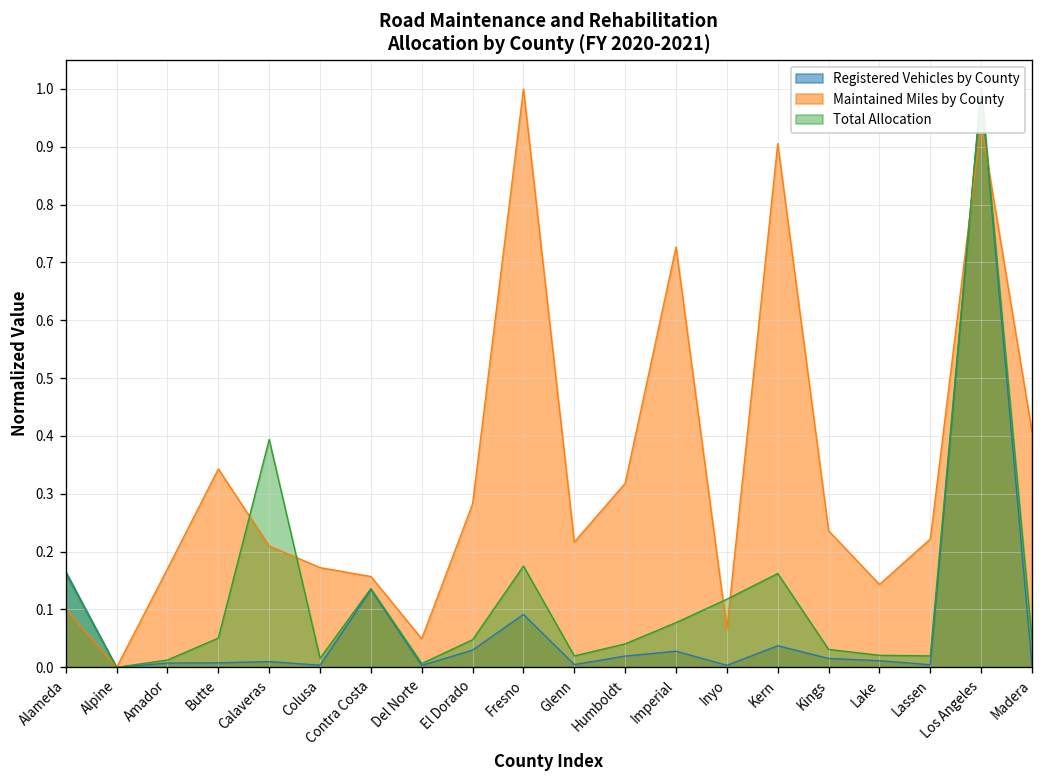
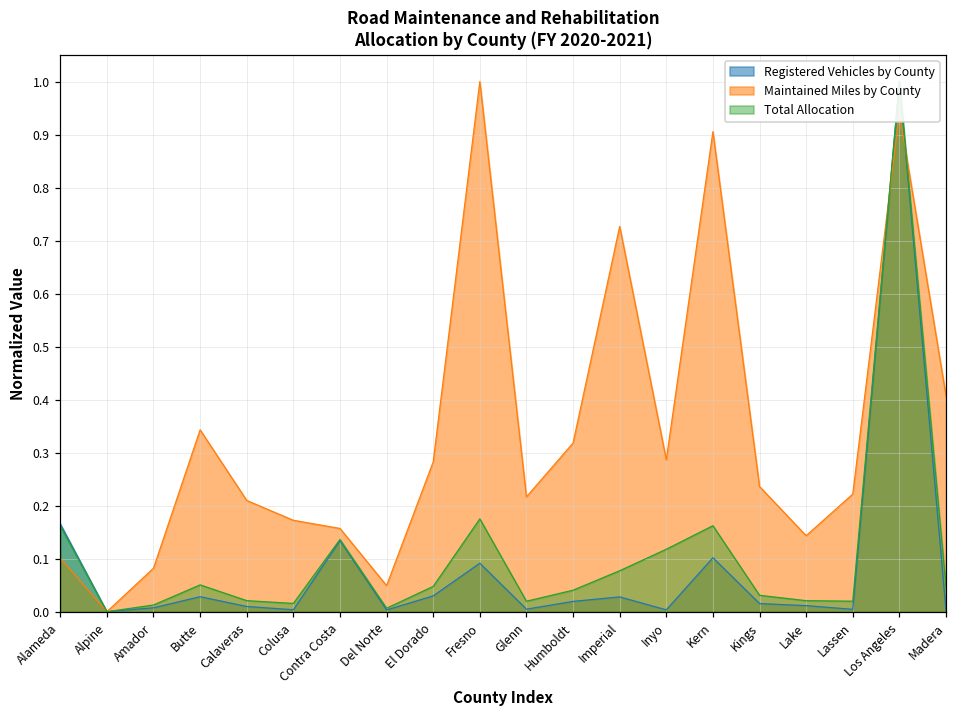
Maintained Miles by County, Amador: 0.17 -> 0.08
Registered Vehicles by County, Butte: 0.01 -> 0.03
Total Allocation, Calaveras: 0.39 -> 0.02
Maintained Miles by County, Inyo: 0.07 -> 0.29
Registered Vehicles by County, Kern: 0.04 -> 0.10
